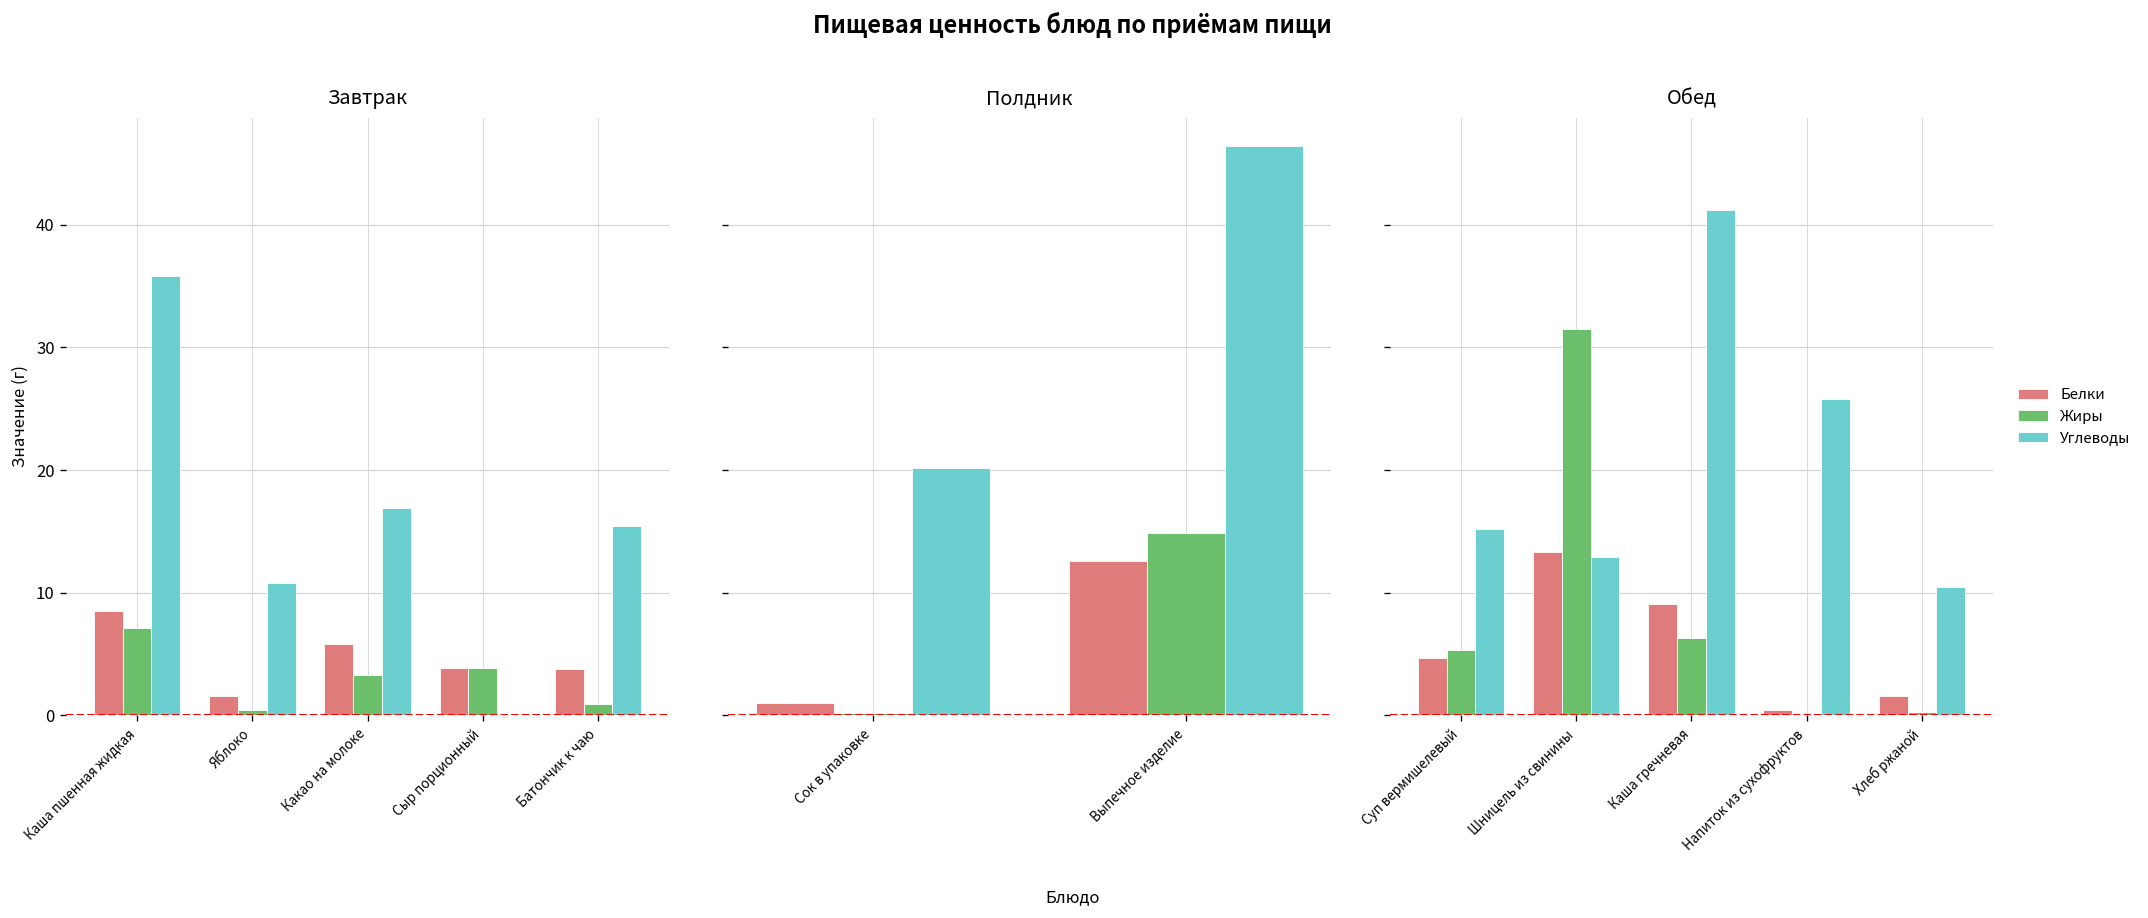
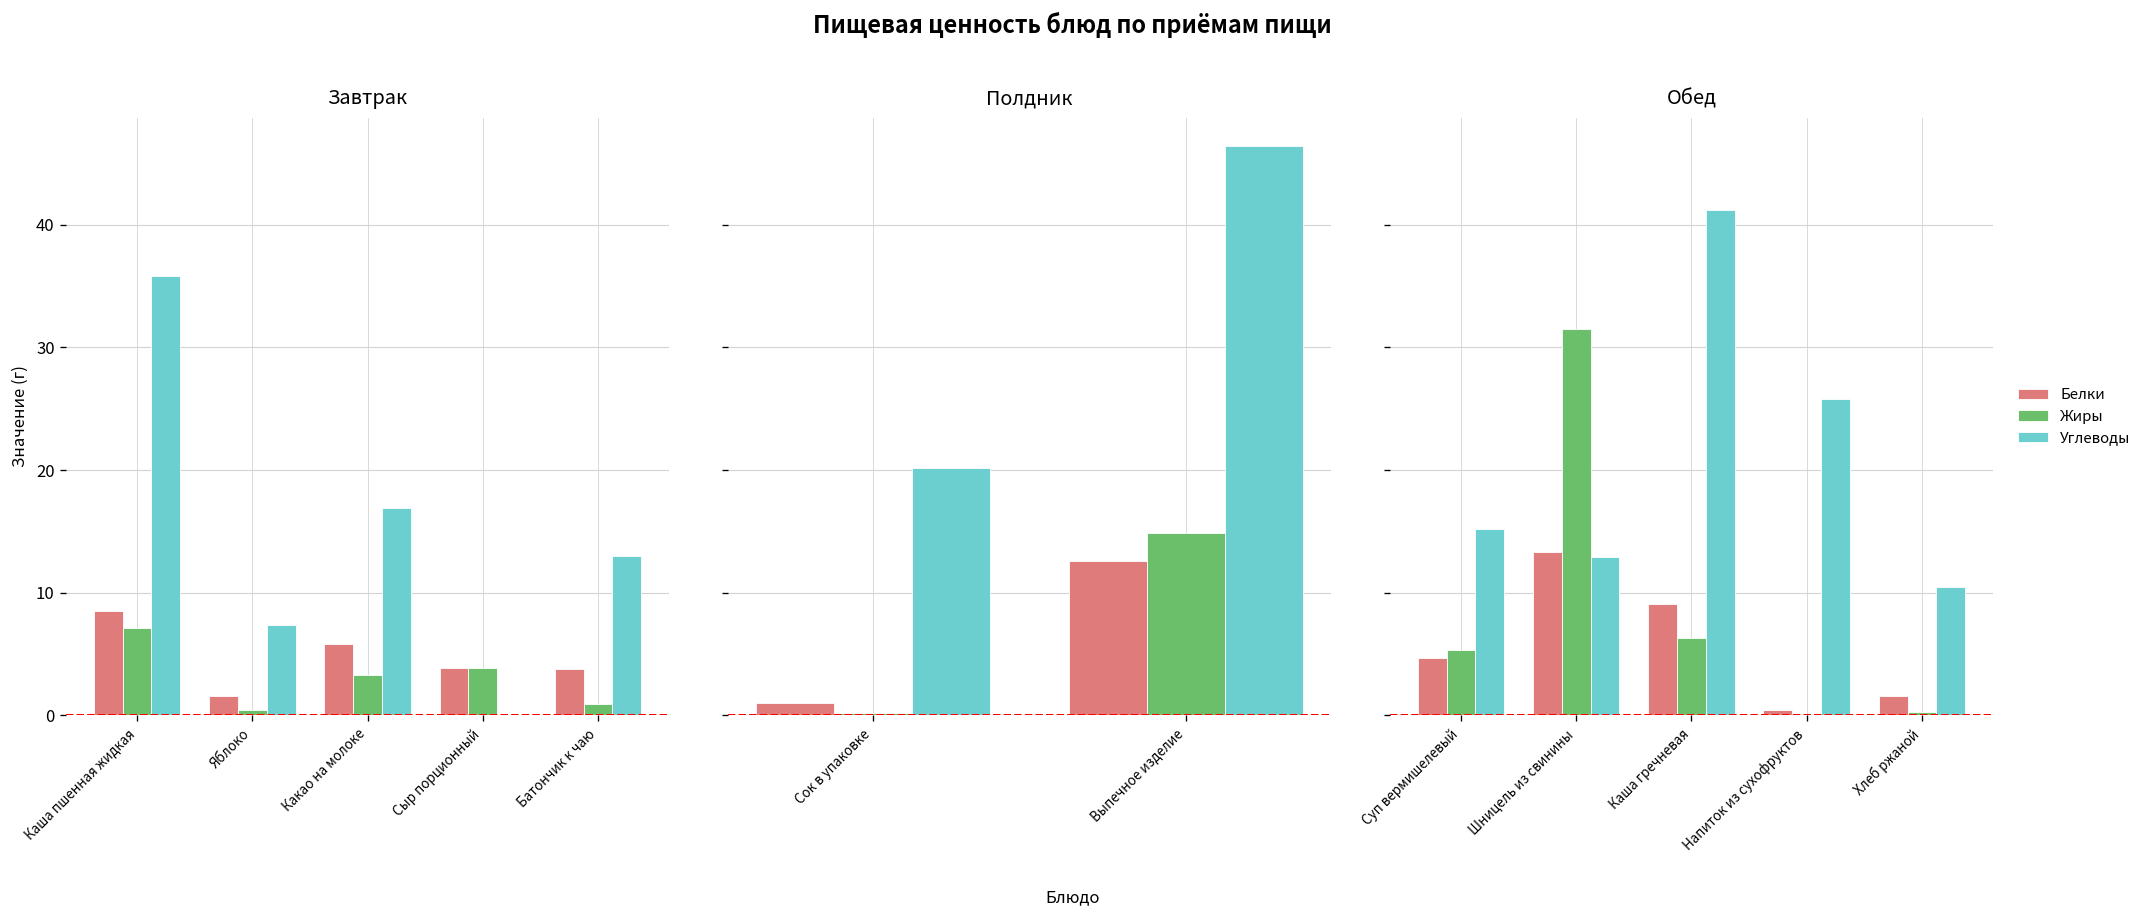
Завтрак, Углеводы, Яблоко: 10.8 -> 7.4
Завтрак, Углеводы, Батончик к чаю: 15.4 -> 13.0
